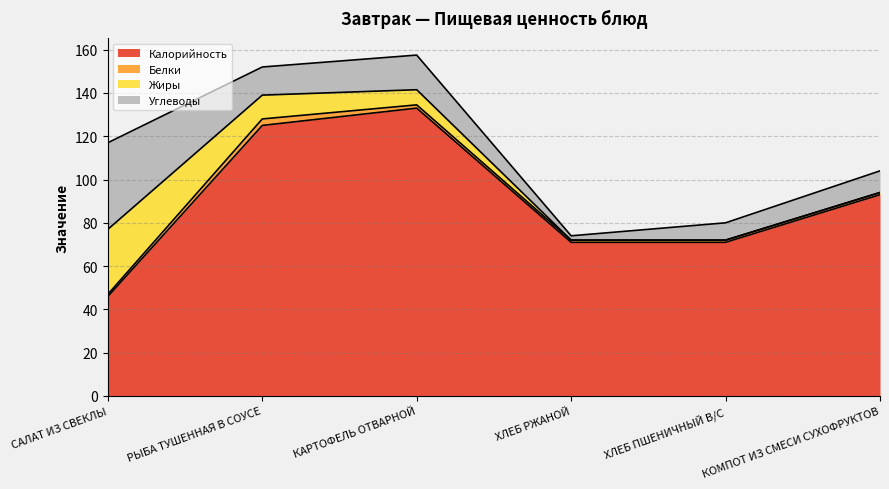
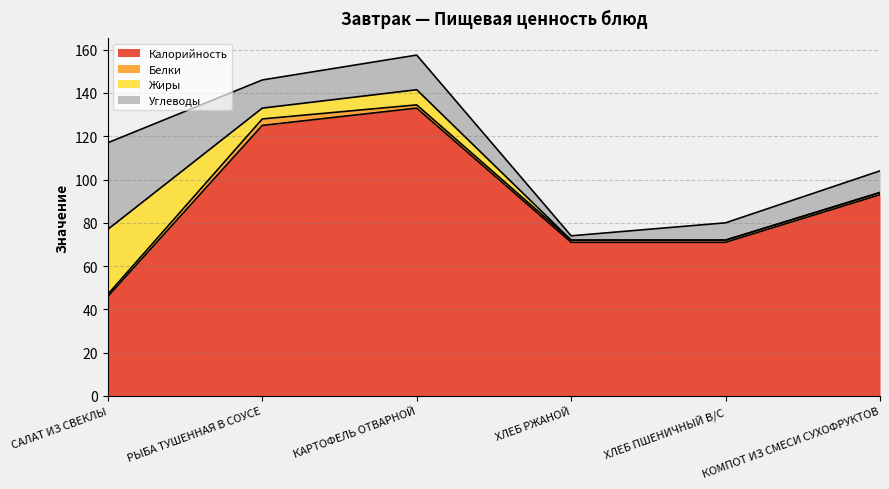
Жиры, РЫБА ТУШЕННАЯ В СОУСЕ: 11 -> 5
